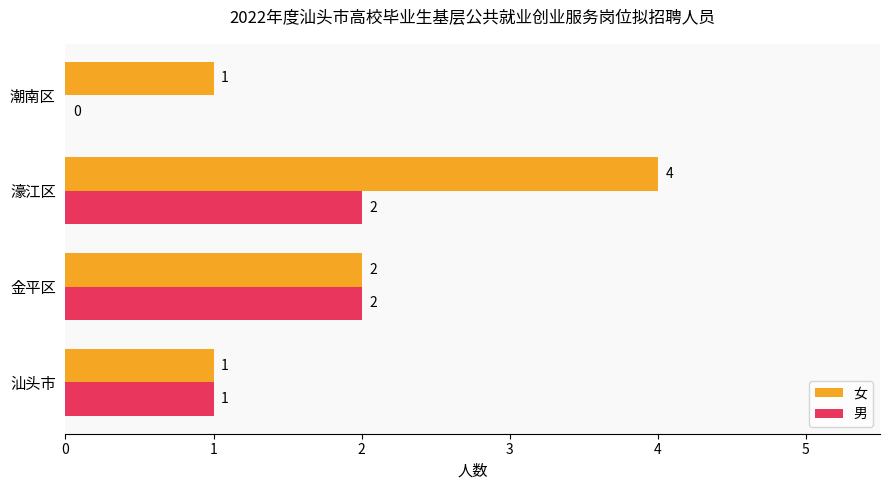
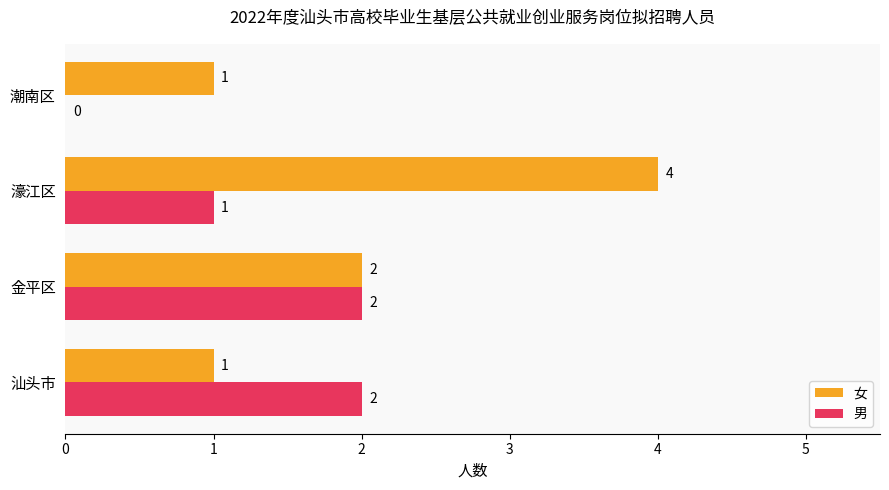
男, 濠江区: 2 -> 1
男, 汕头市: 1 -> 2
